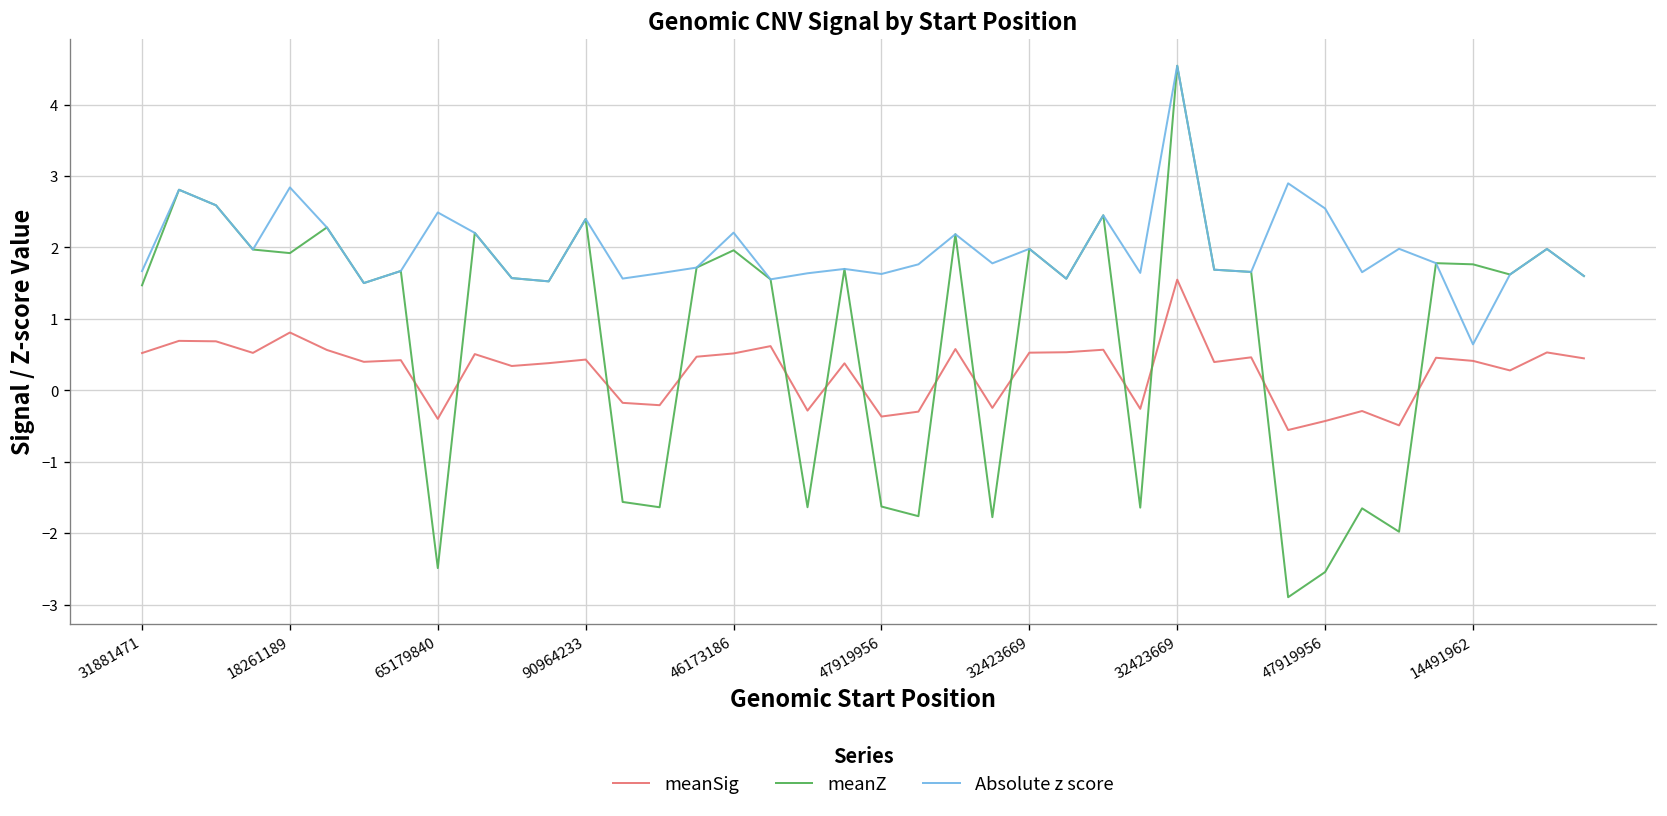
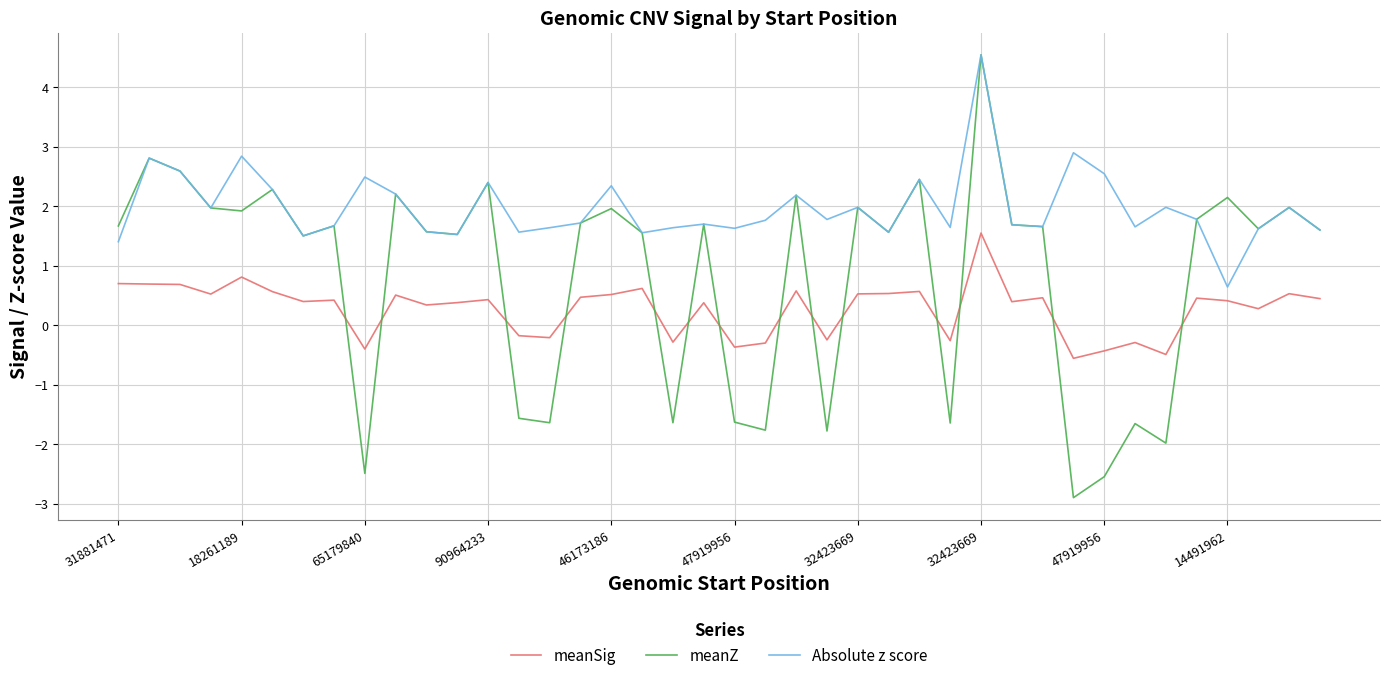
meanSig, 31881471: 0.5 -> 0.7
meanZ, 31881471: 1.5 -> 1.7
Absolute z score, 31881471: 1.7 -> 1.4
Absolute z score, 46173186: 2.2 -> 2.3
meanZ, 14491962: 1.8 -> 2.1
